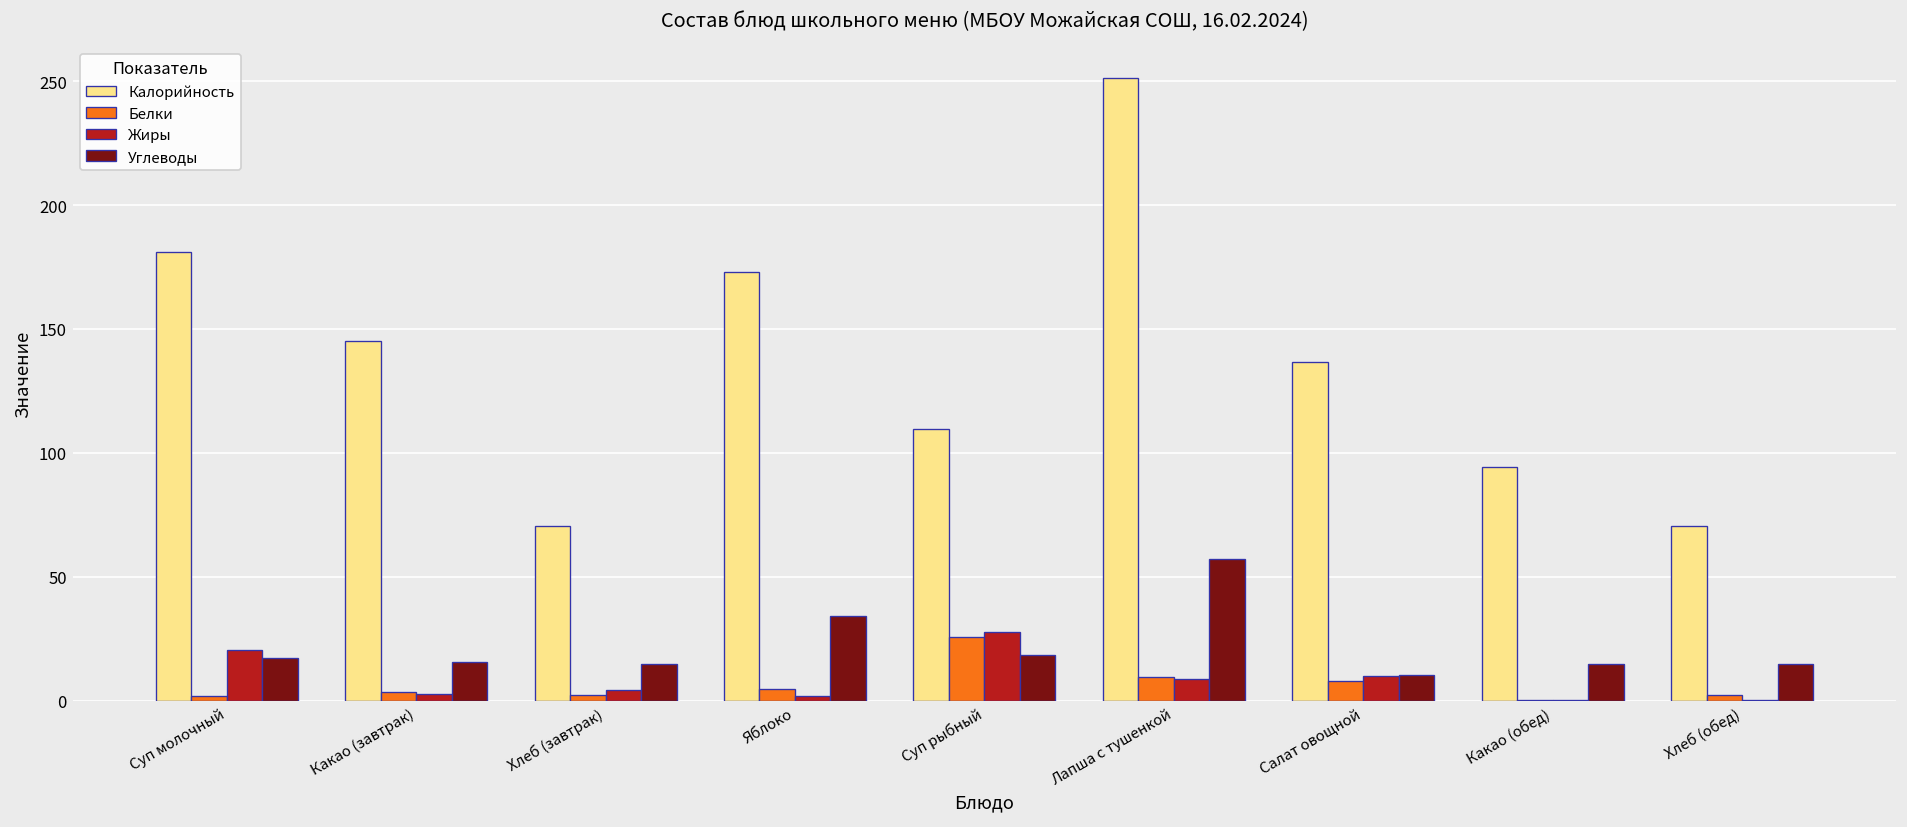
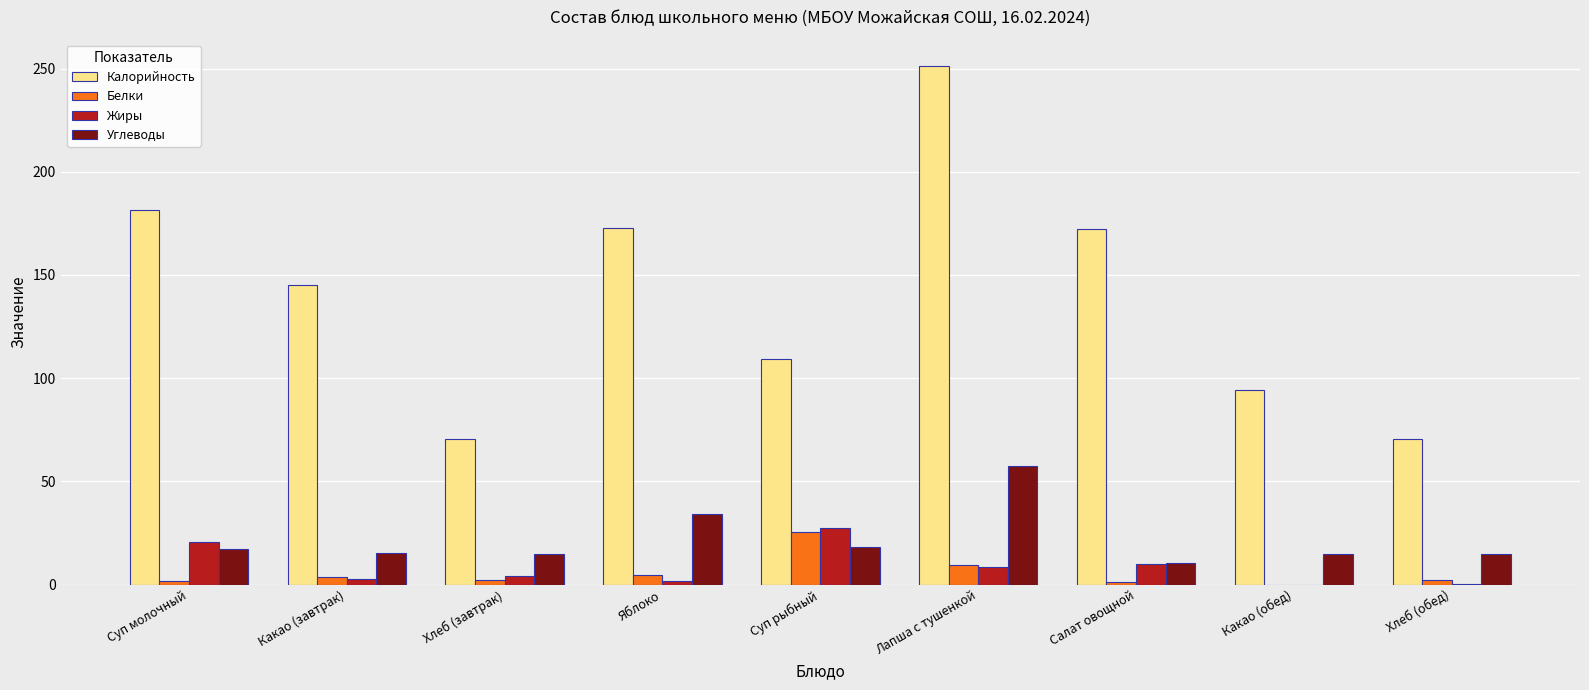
Калорийность, Салат овощной: 137 -> 172
Белки, Салат овощной: 8 -> 1
